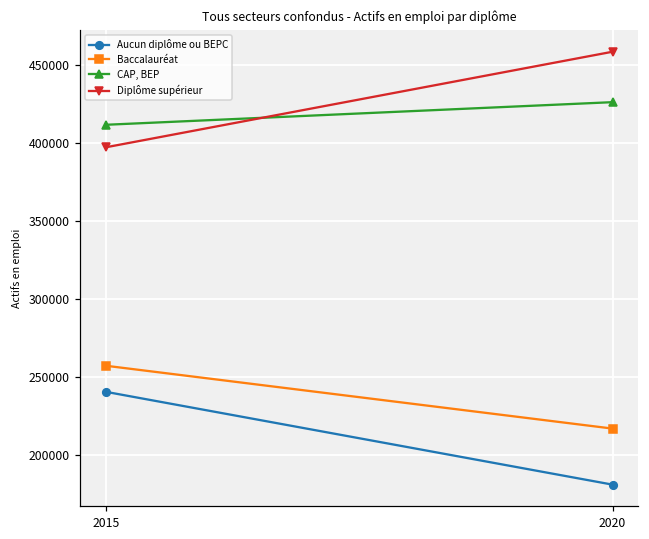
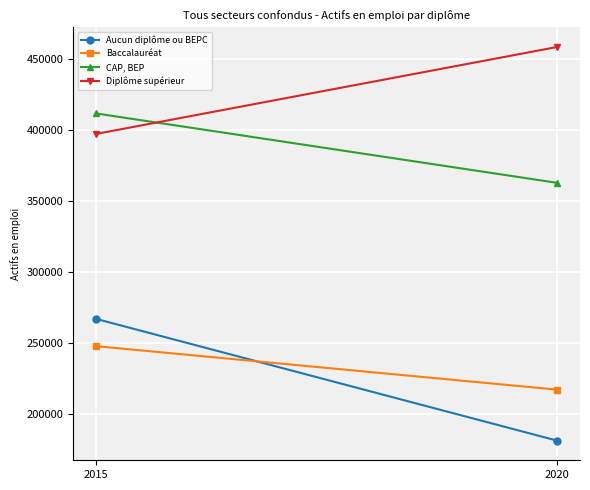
Aucun diplôme ou BEPC, 2015: 241000 -> 267000
Baccalauréat, 2015: 257000 -> 248000
CAP, BEP, 2020: 426000 -> 363000
